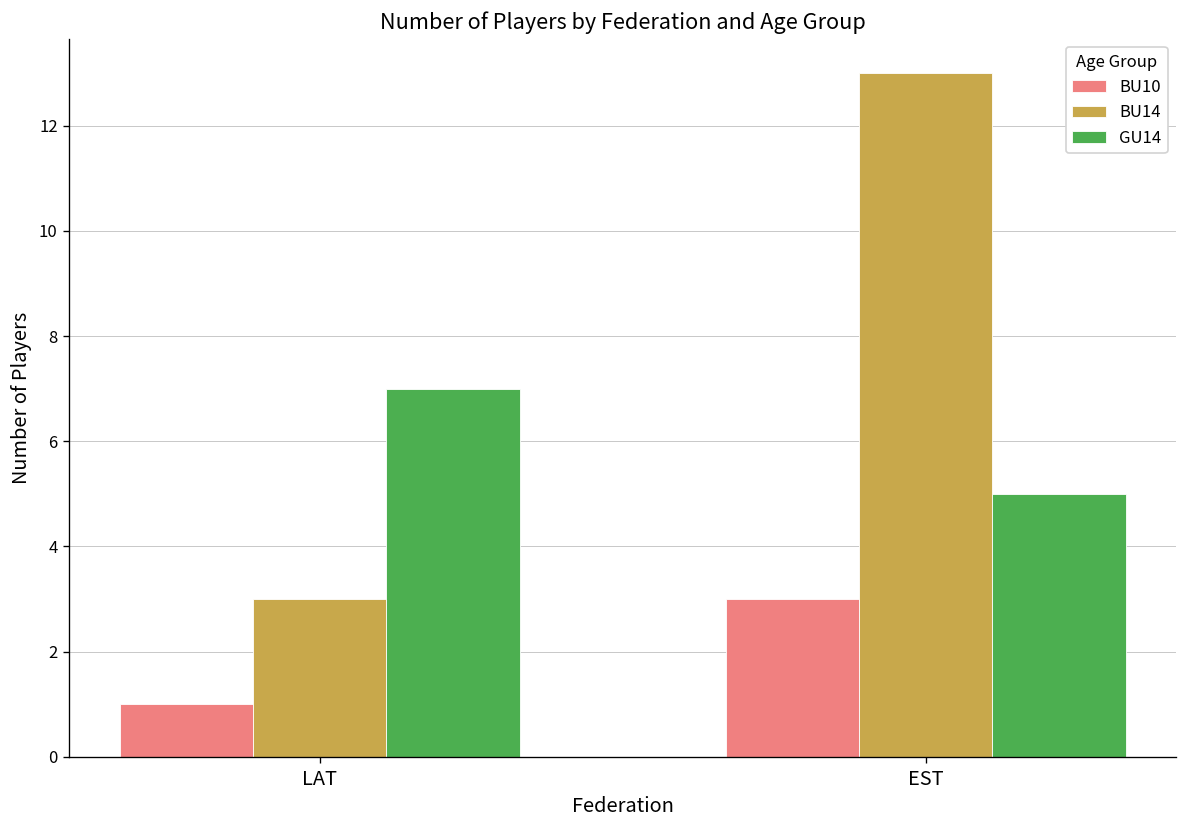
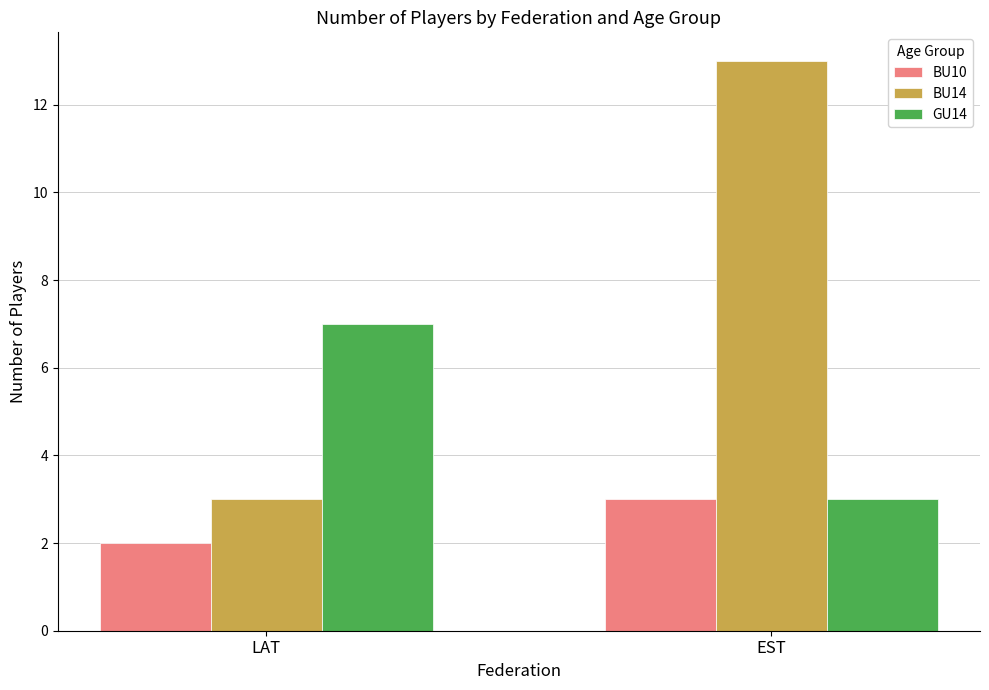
BU10, LAT: 1 -> 2
GU14, EST: 5 -> 3
